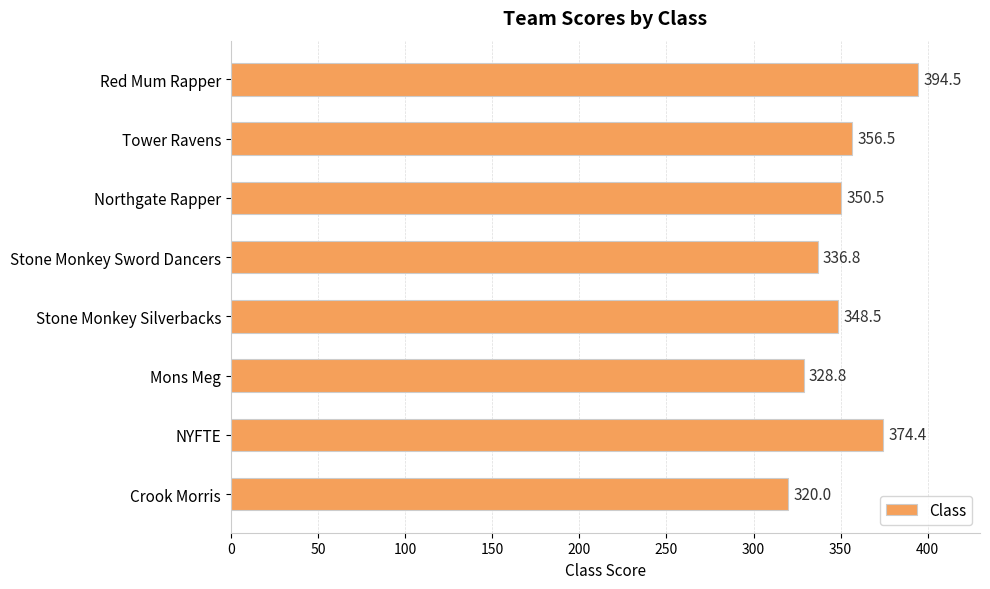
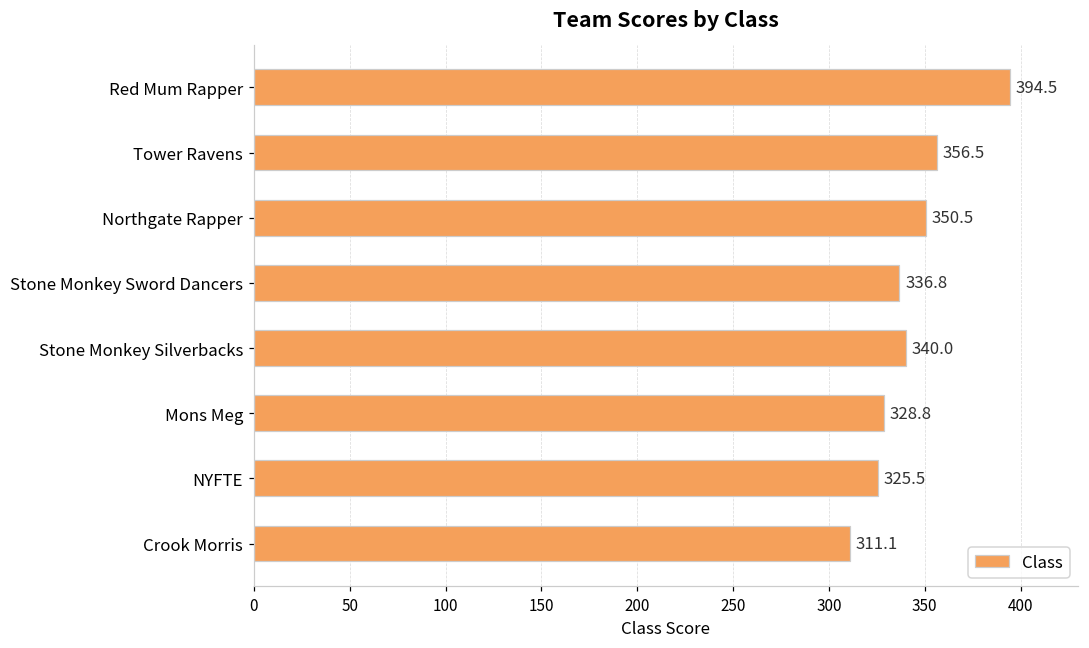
Stone Monkey Silverbacks: 348.5 -> 340.0
NYFTE: 374.4 -> 325.5
Crook Morris: 320.0 -> 311.1
